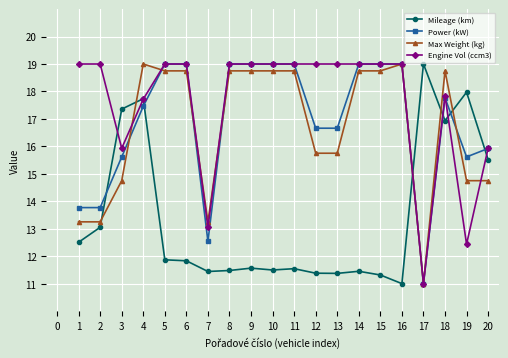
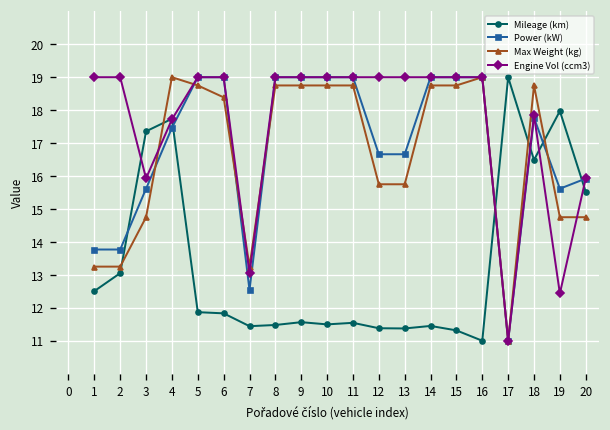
Max Weight (kg), 6: 18.8 -> 18.4
Mileage (km), 18: 16.9 -> 16.5
